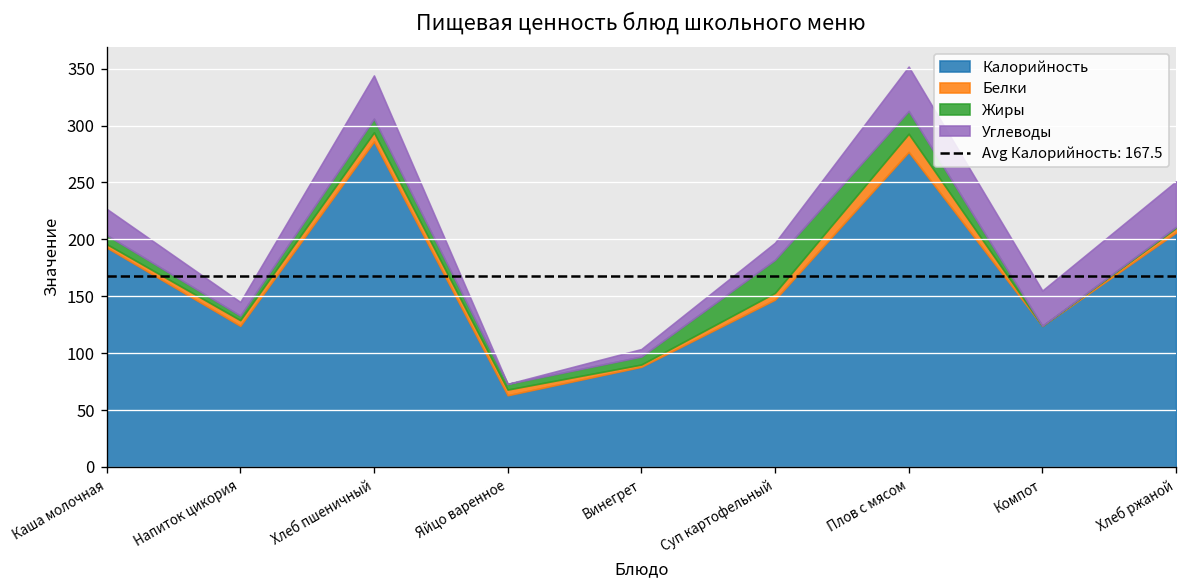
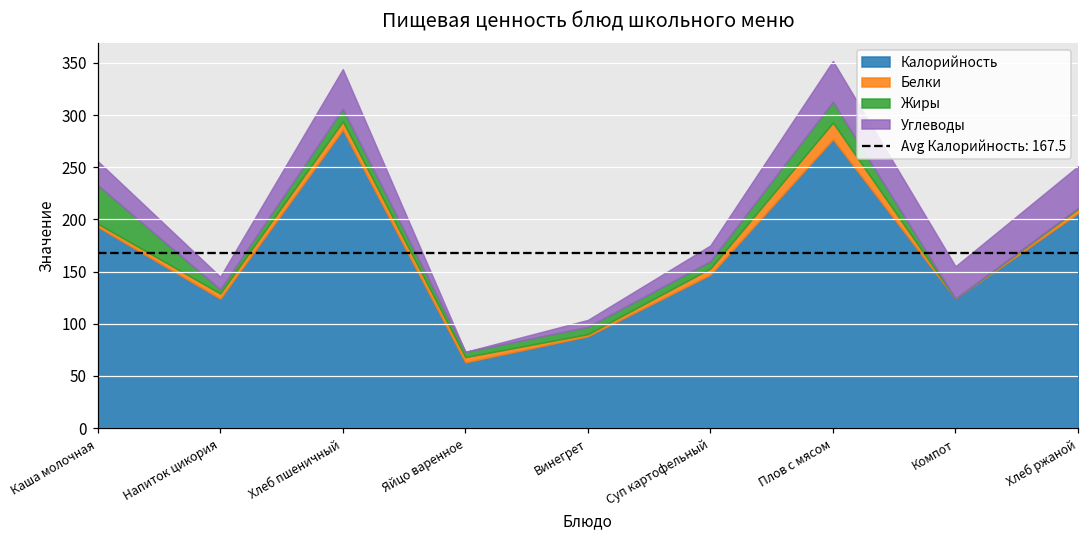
Жиры, Каша молочная: 10 -> 40
Жиры, Суп картофельный: 30 -> 10
